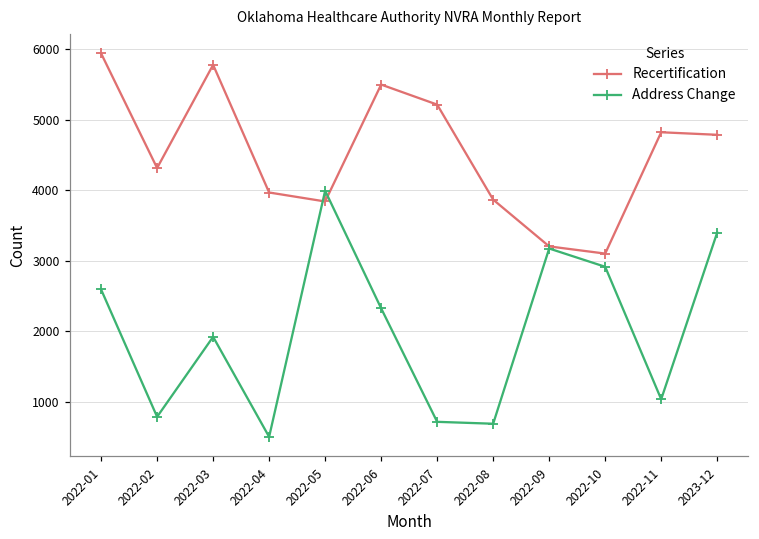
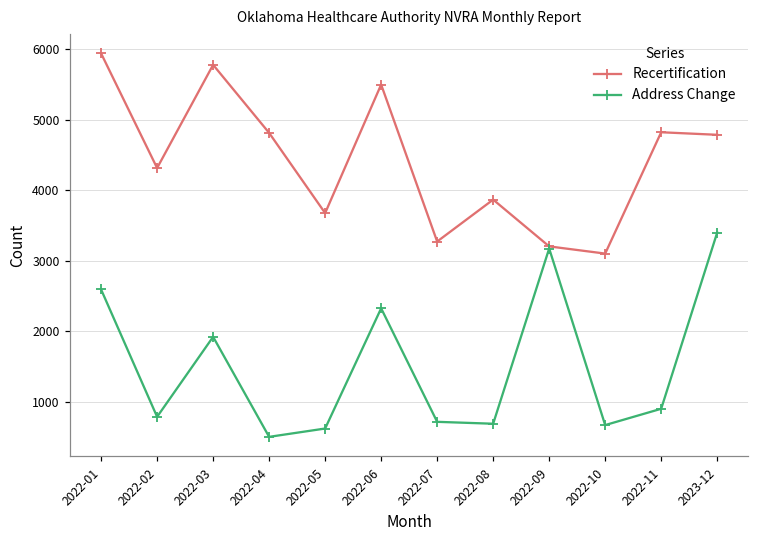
Recertification, 2022-04: 4000 -> 4800
Recertification, 2022-05: 3800 -> 3700
Address Change, 2022-05: 4000 -> 600
Recertification, 2022-07: 5200 -> 3300
Address Change, 2022-10: 2900 -> 700
Address Change, 2022-11: 1000 -> 900
